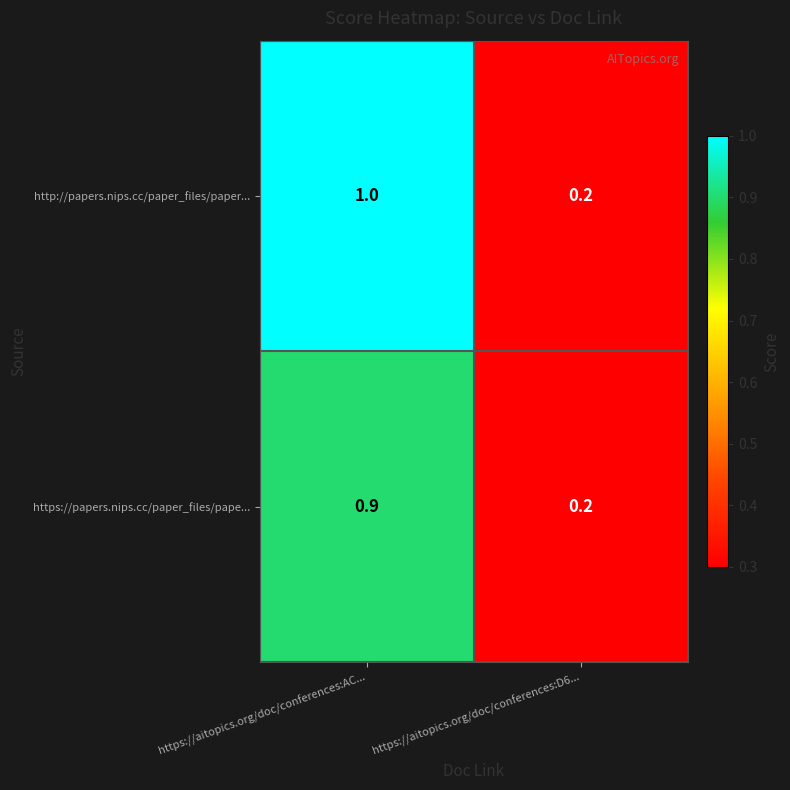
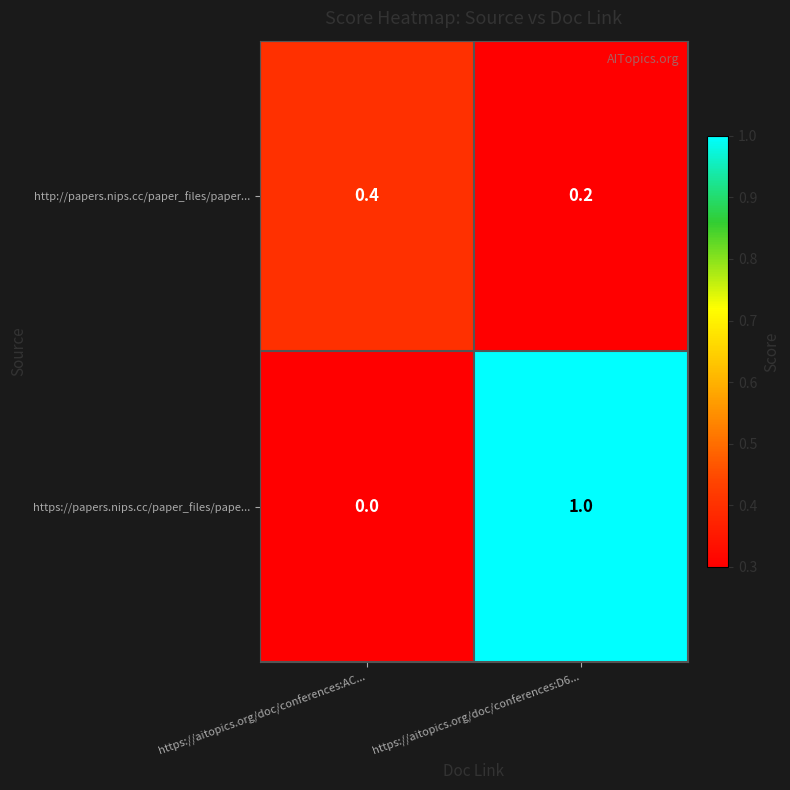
http://papers.nips.cc/paper_files/paper..., https://aitopics.org/doc/conferences:AC...: 1.0 -> 0.4
https://papers.nips.cc/paper_files/pape..., https://aitopics.org/doc/conferences:AC...: 0.9 -> 0.0
https://papers.nips.cc/paper_files/pape..., https://aitopics.org/doc/conferences:D6...: 0.2 -> 1.0
